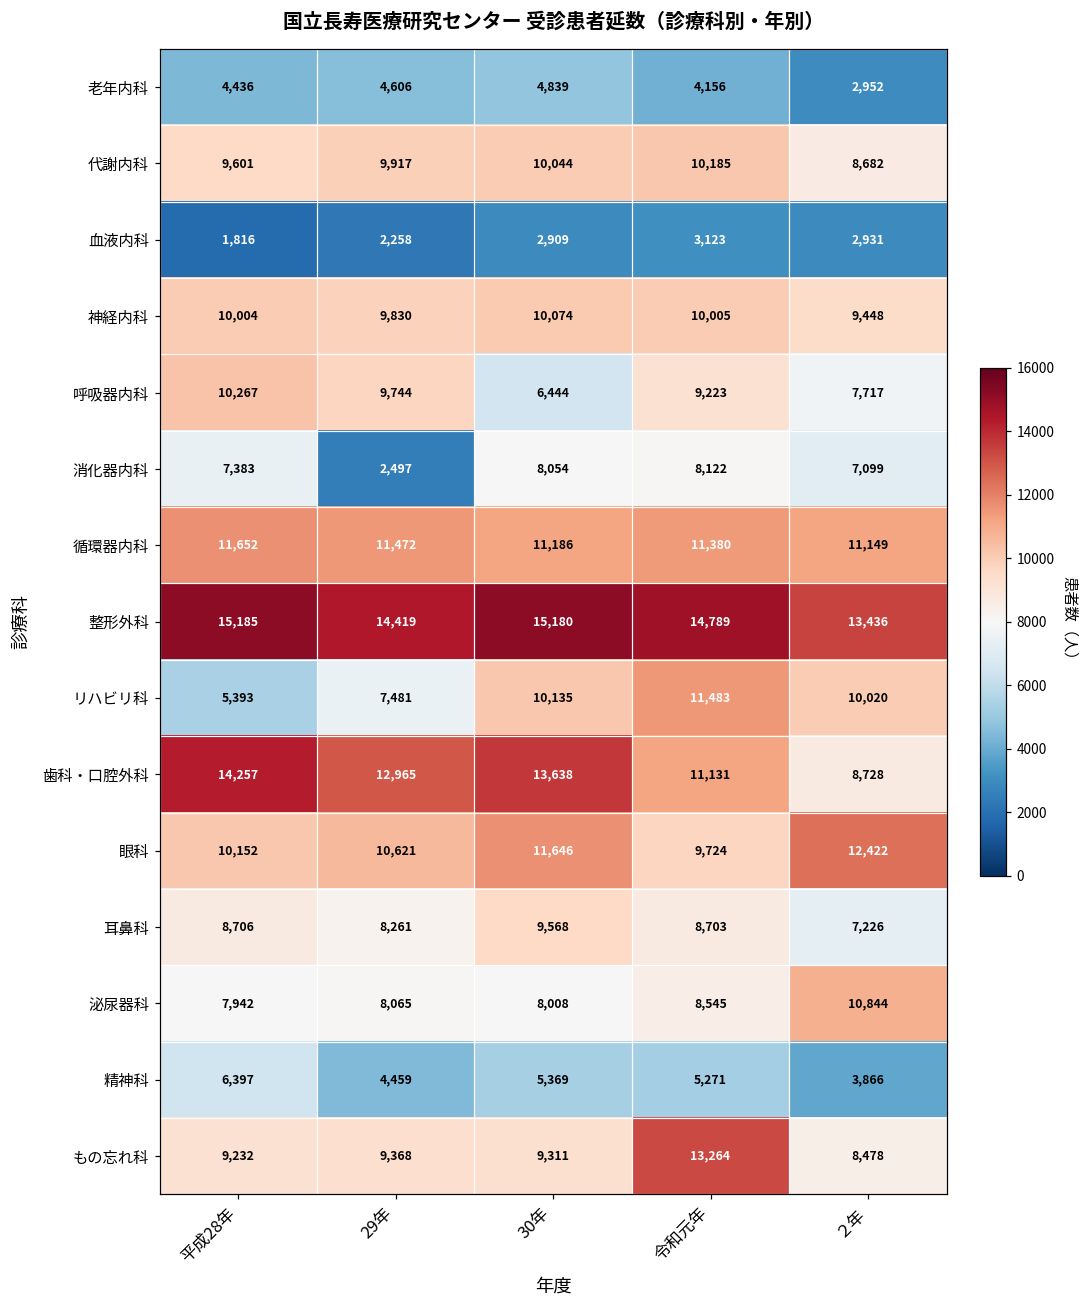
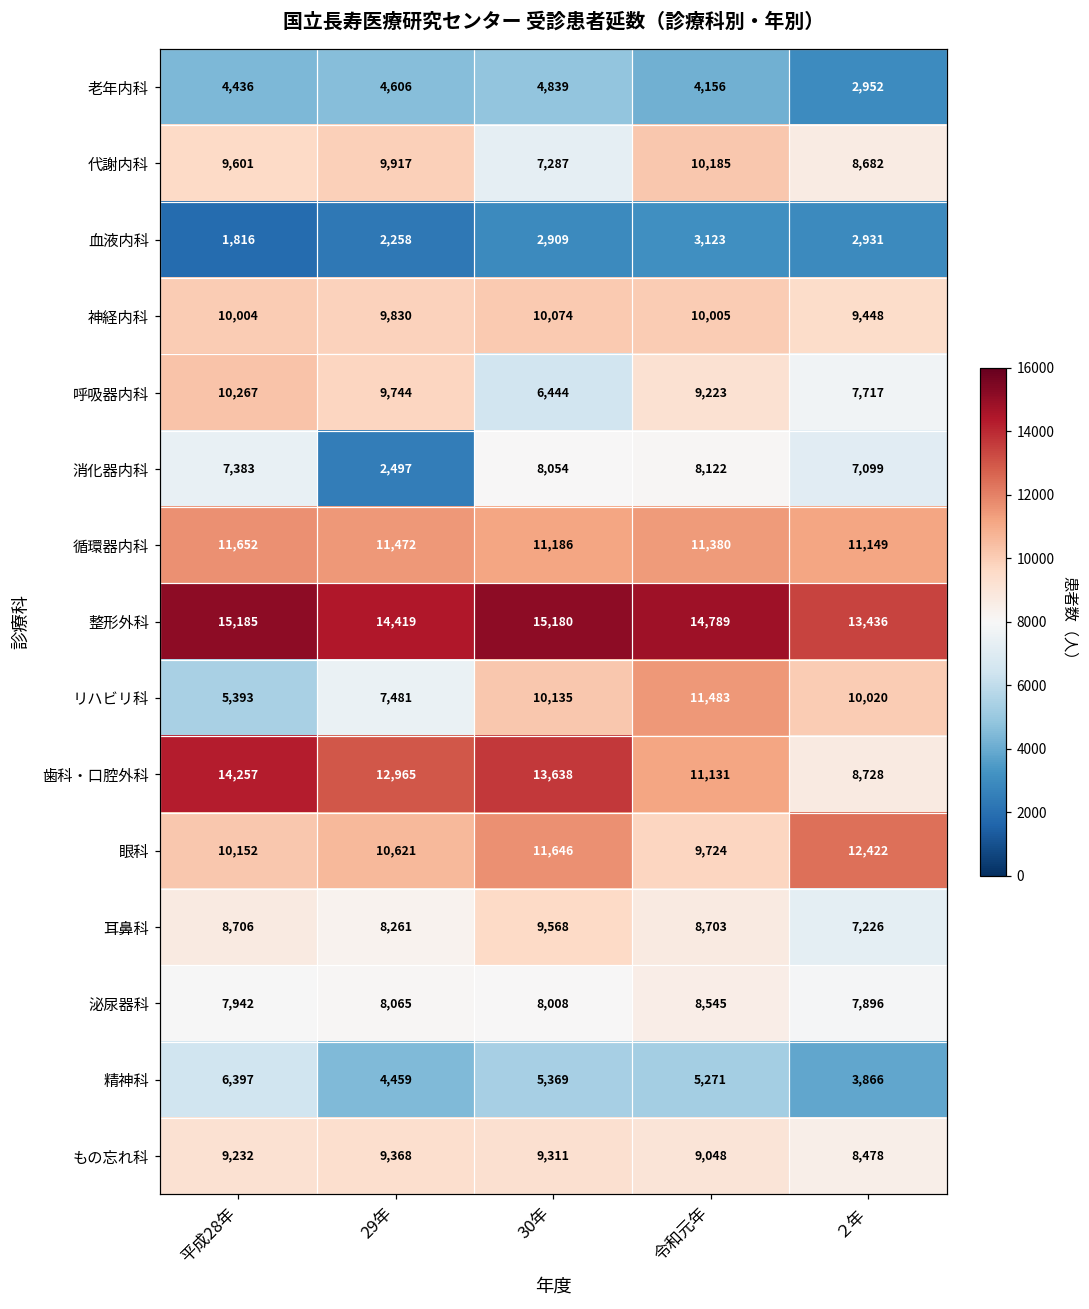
代謝内科, 30年: 10,044 -> 7,287
泌尿器科, ２年: 10,844 -> 7,896
もの忘れ科, 令和元年: 13,264 -> 9,048
